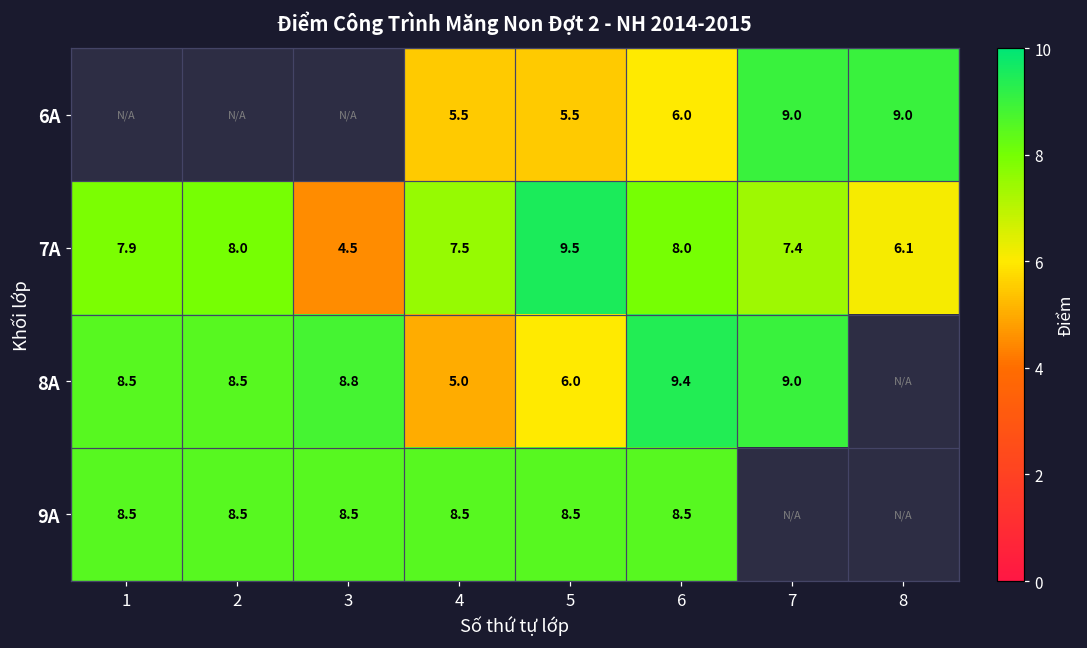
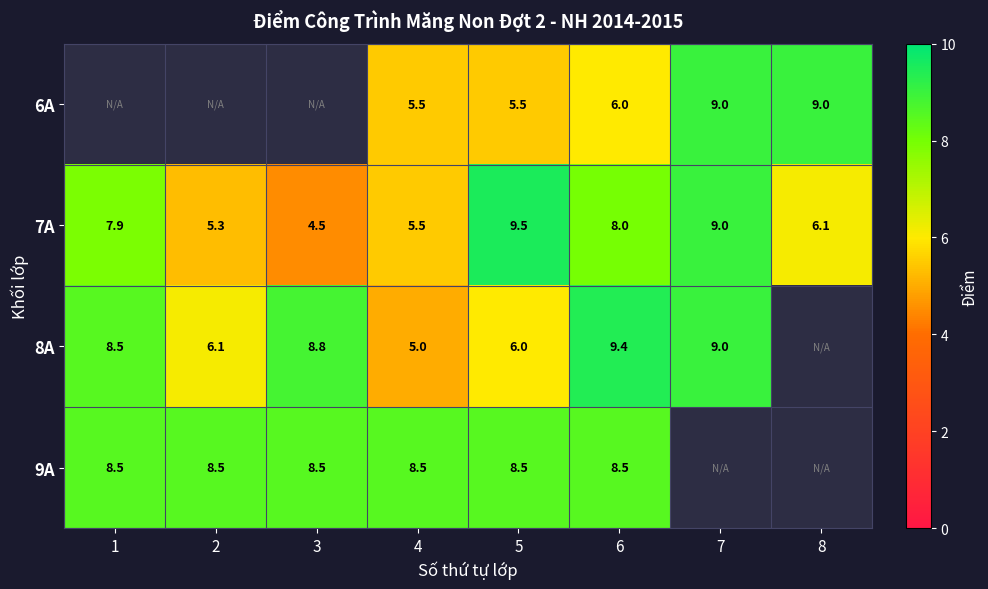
7A, 2: 8.0 -> 5.3
7A, 4: 7.5 -> 5.5
7A, 7: 7.4 -> 9.0
8A, 2: 8.5 -> 6.1
